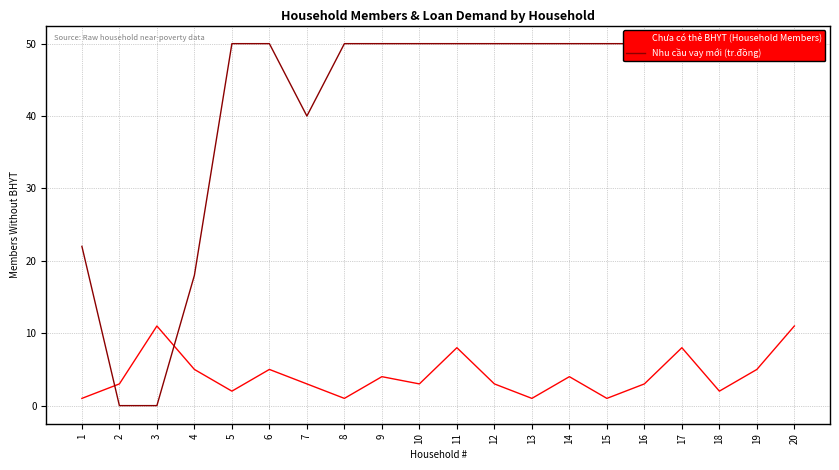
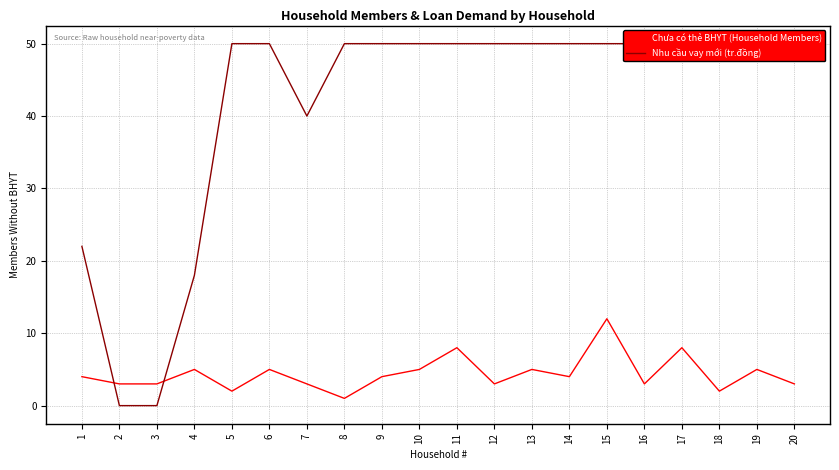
Chưa có thẻ BHYT (Household Members), 1: 1 -> 4
Chưa có thẻ BHYT (Household Members), 3: 11 -> 3
Chưa có thẻ BHYT (Household Members), 10: 3 -> 5
Chưa có thẻ BHYT (Household Members), 13: 1 -> 5
Chưa có thẻ BHYT (Household Members), 15: 1 -> 12
Chưa có thẻ BHYT (Household Members), 20: 11 -> 3
